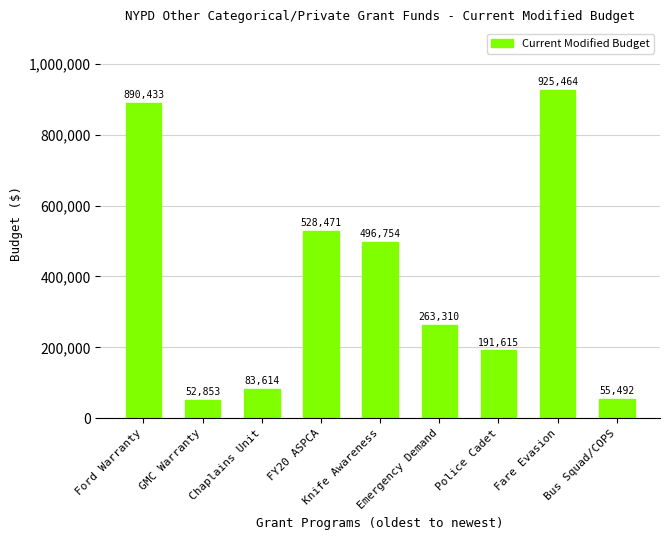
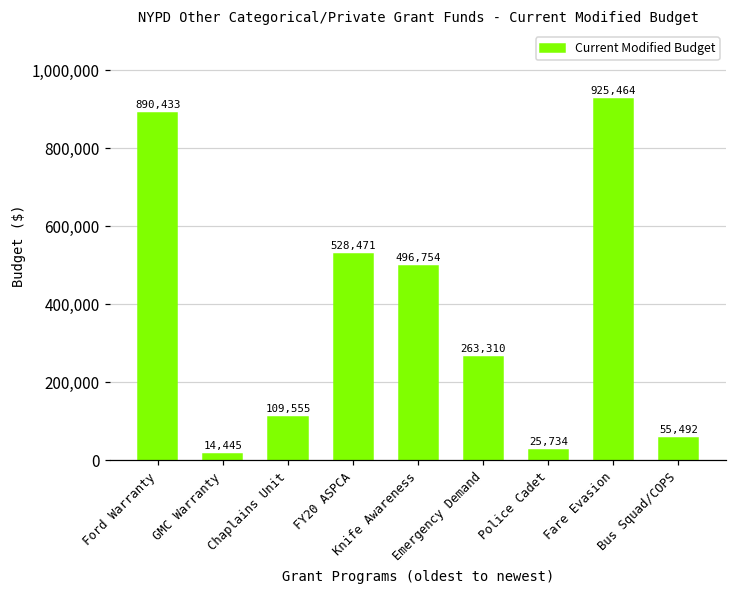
GMC Warranty: 52,853 -> 14,445
Chaplains Unit: 83,614 -> 109,555
Police Cadet: 191,615 -> 25,734
